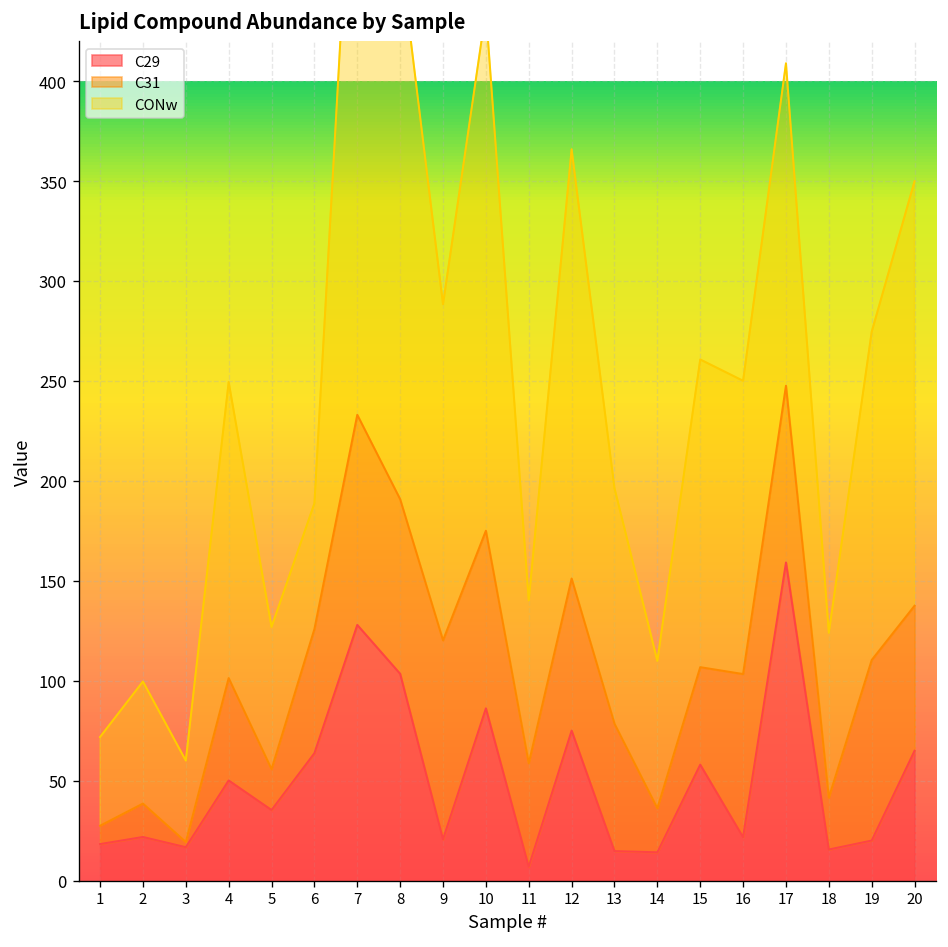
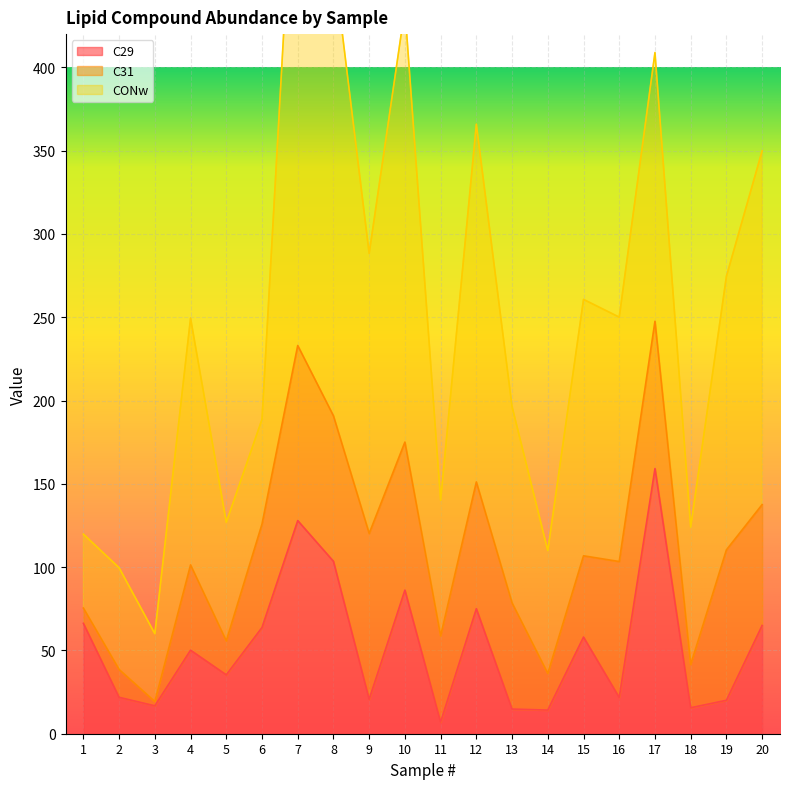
C29, 1: 18 -> 66
